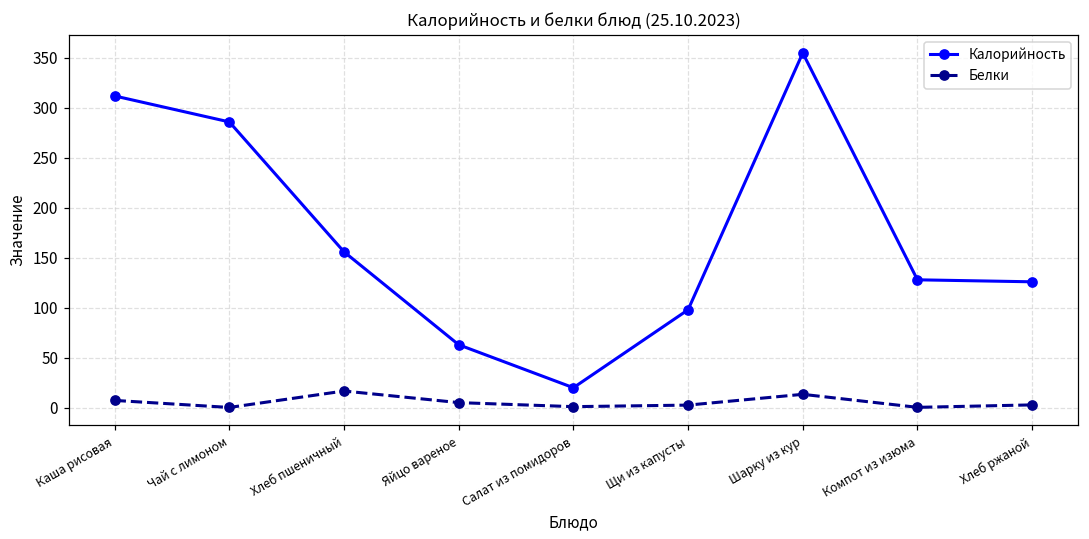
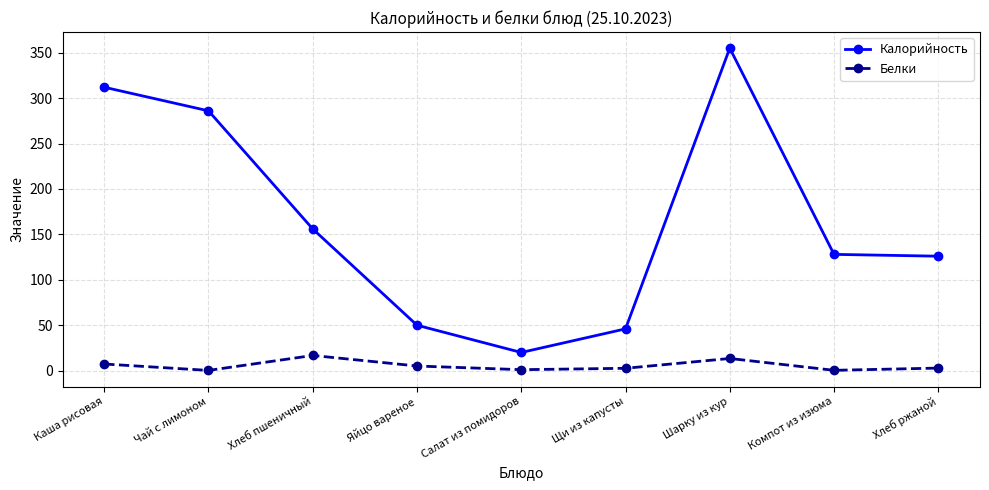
Калорийность, Яйцо вареное: 60 -> 50
Калорийность, Щи из капусты: 100 -> 50
